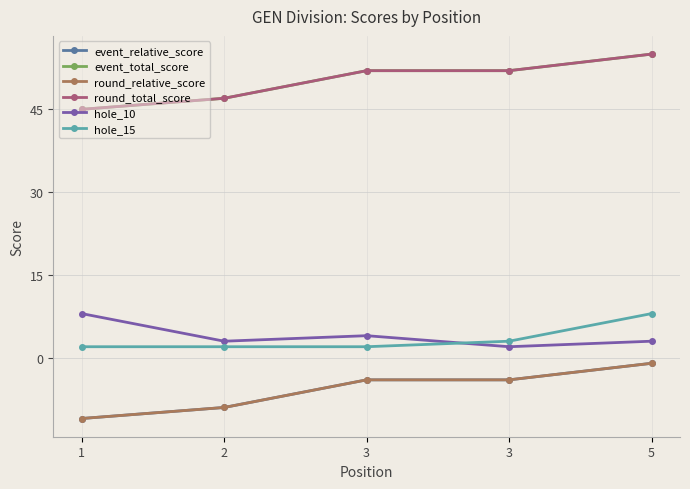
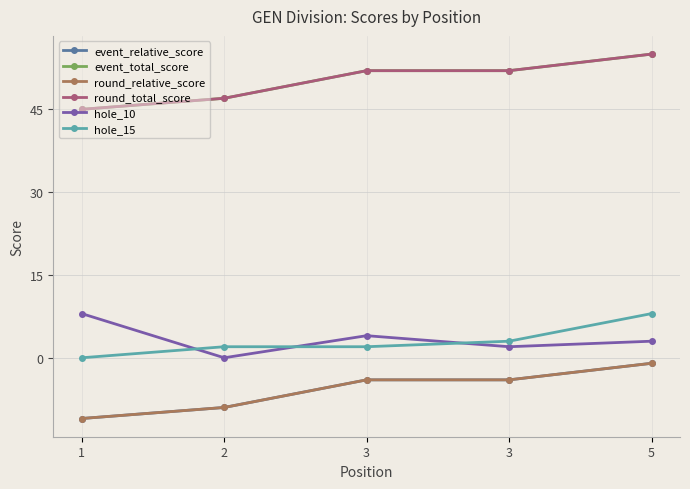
hole_15, 1: 2 -> 0
hole_10, 2: 3 -> 0
